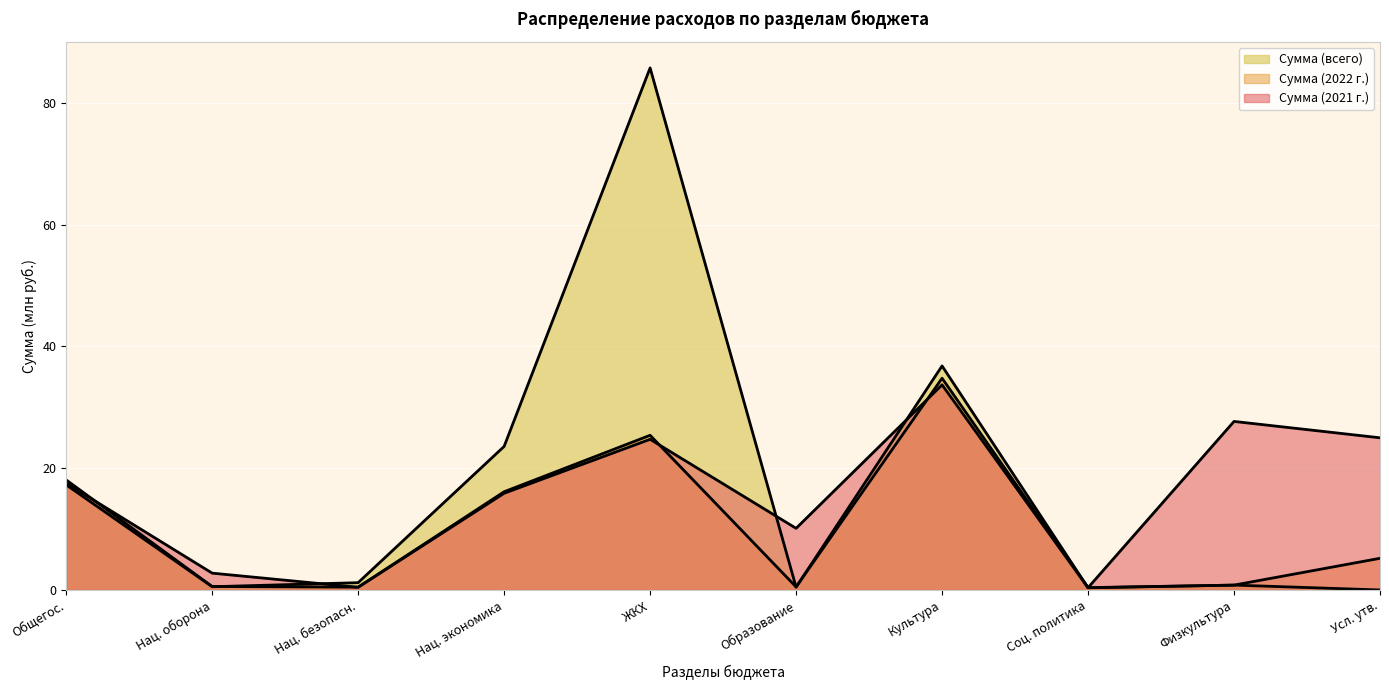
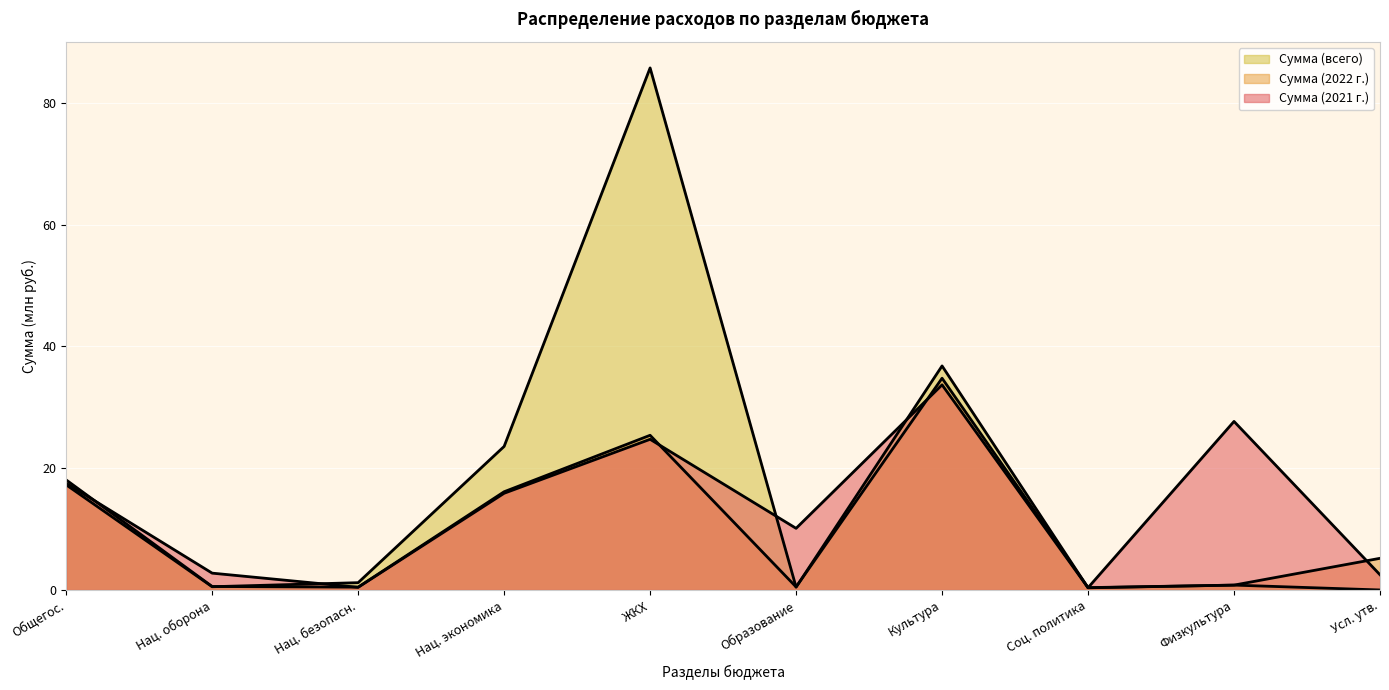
Сумма (2021 г.), Усл. утв.: 25 -> 3
